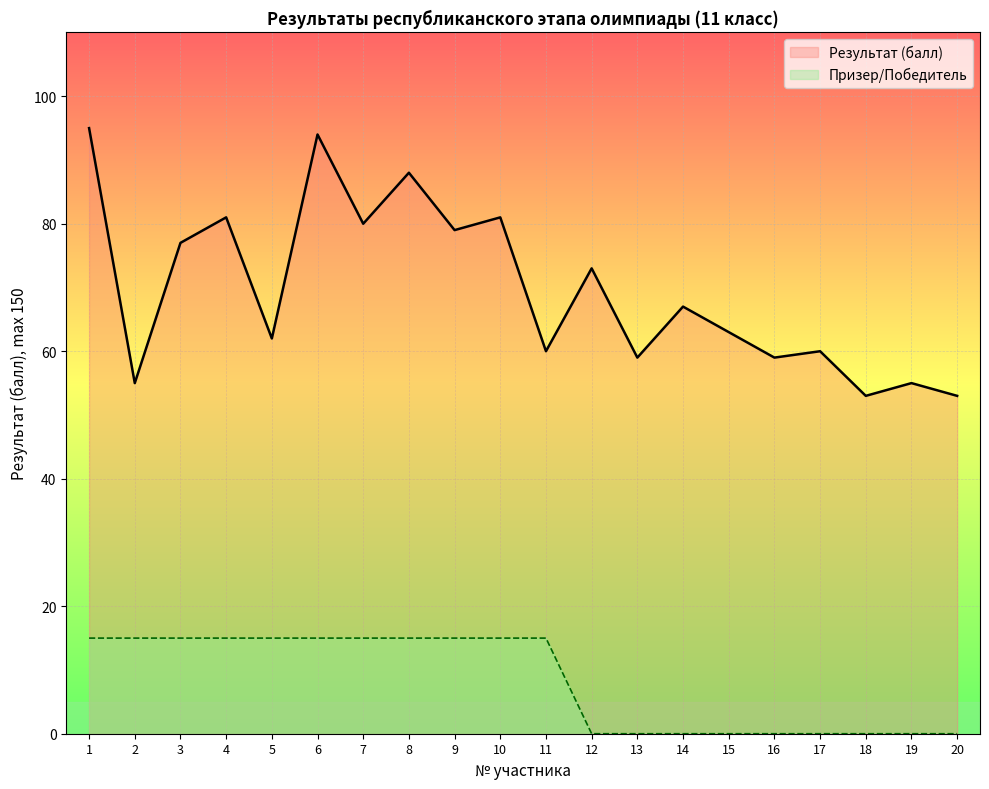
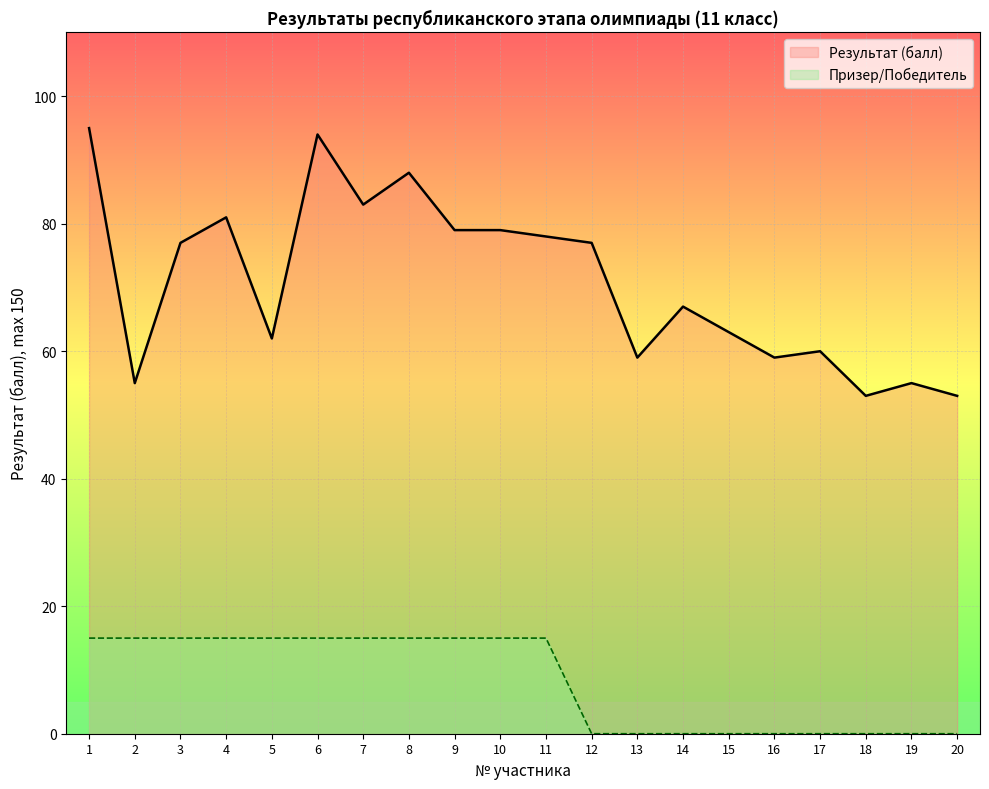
Результат (балл), 7: 80 -> 83
Результат (балл), 10: 81 -> 79
Результат (балл), 11: 60 -> 78
Результат (балл), 12: 73 -> 77
